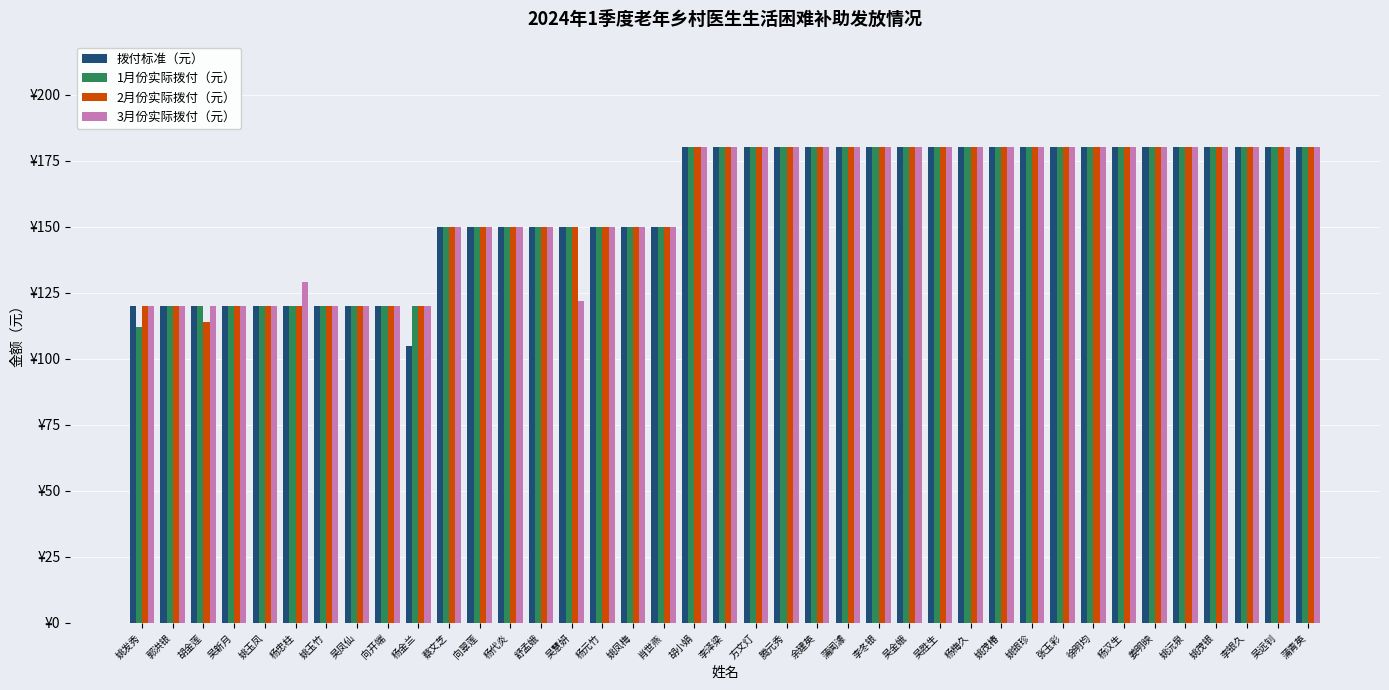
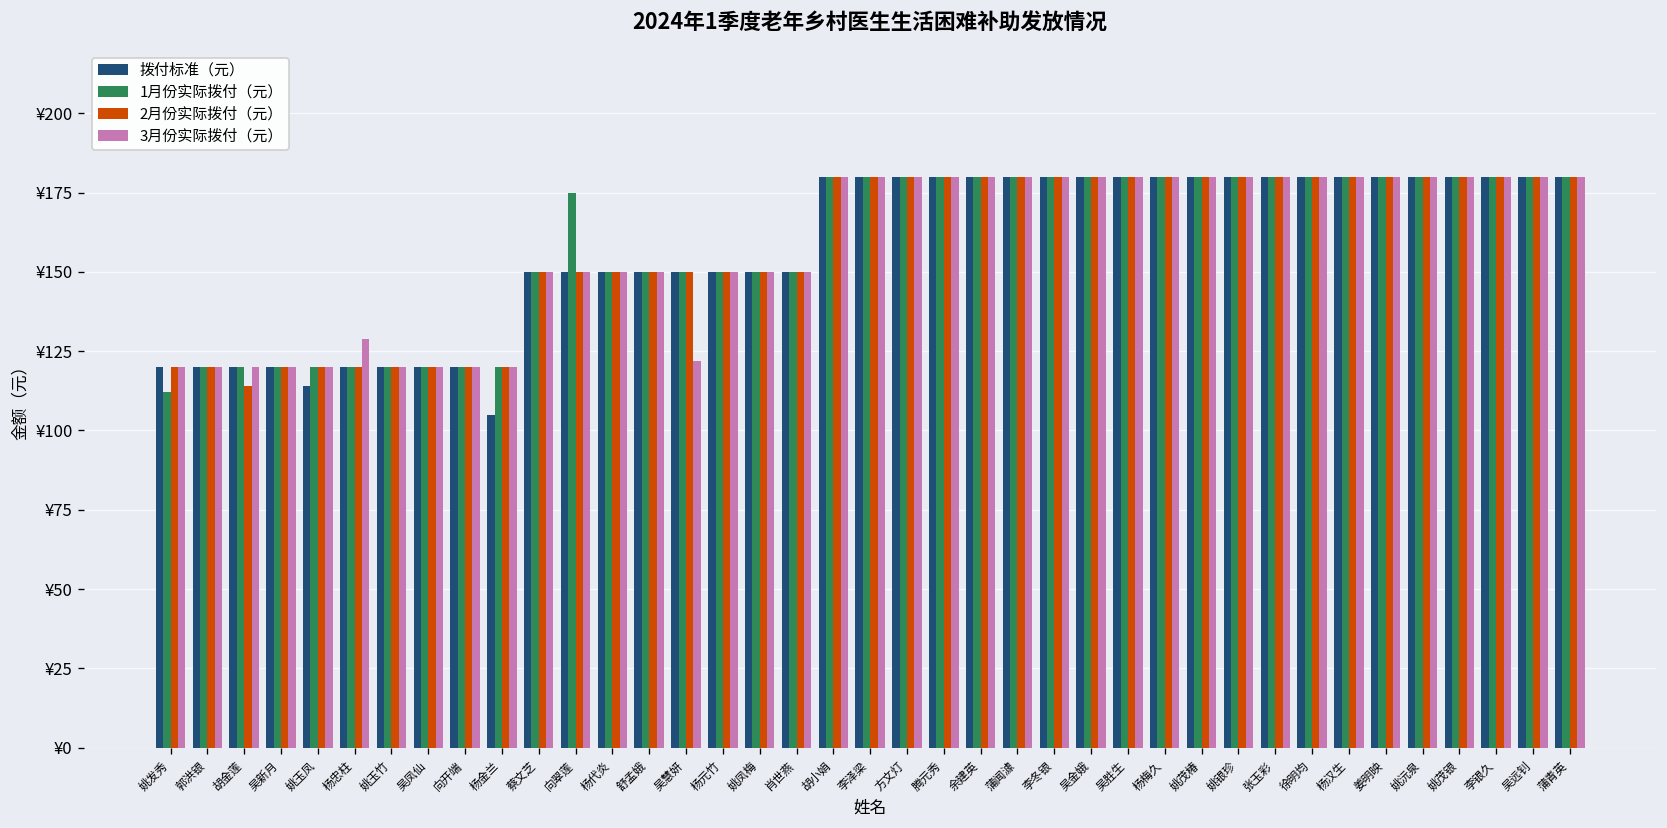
拨付标准（元）, 姚玉凤: ¥120 -> ¥114
1月份实际拨付（元）, 向翠莲: ¥150 -> ¥175
